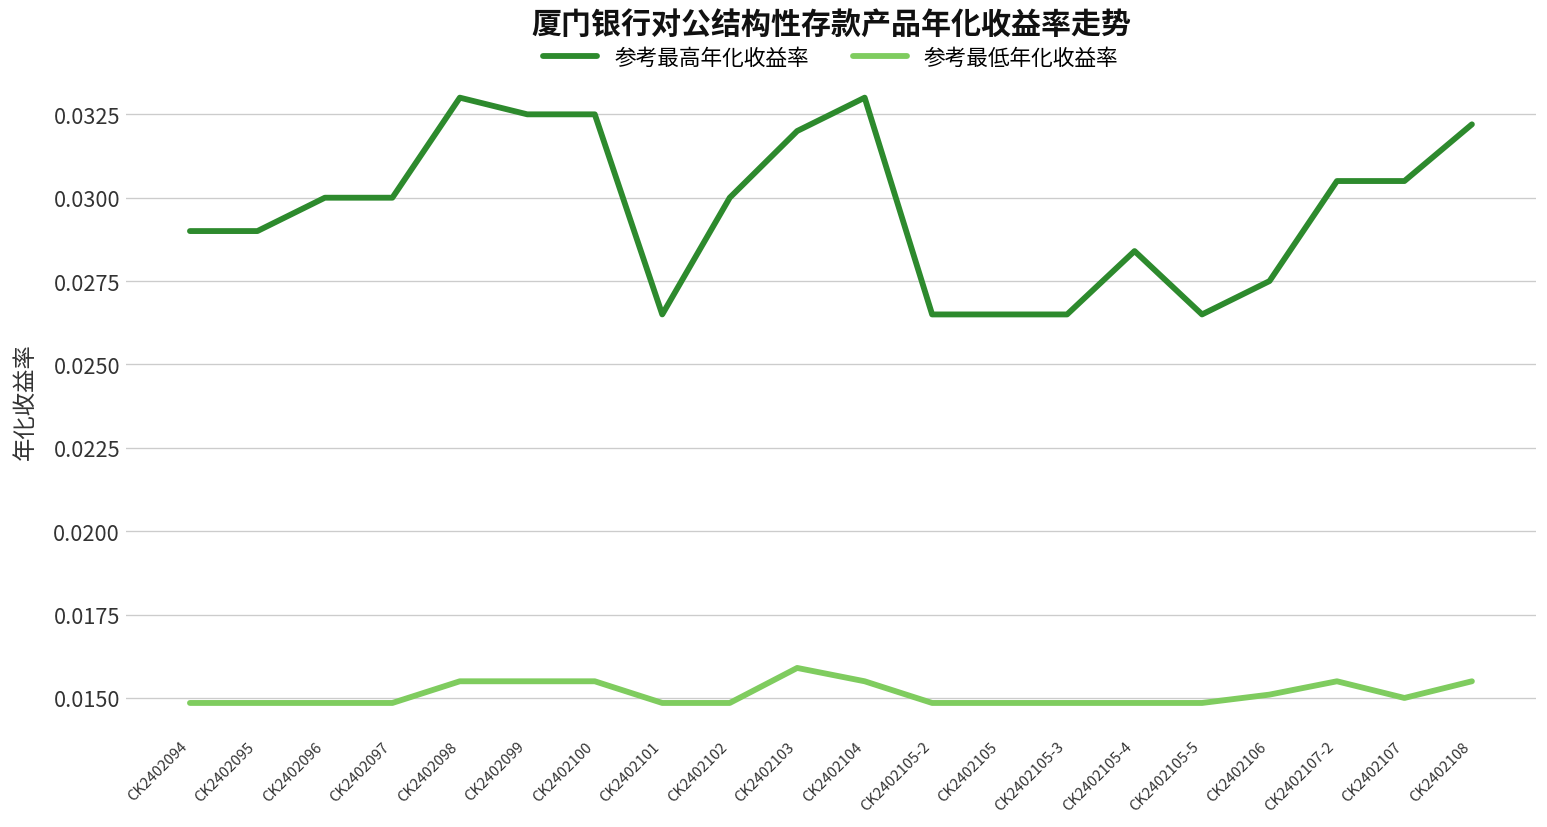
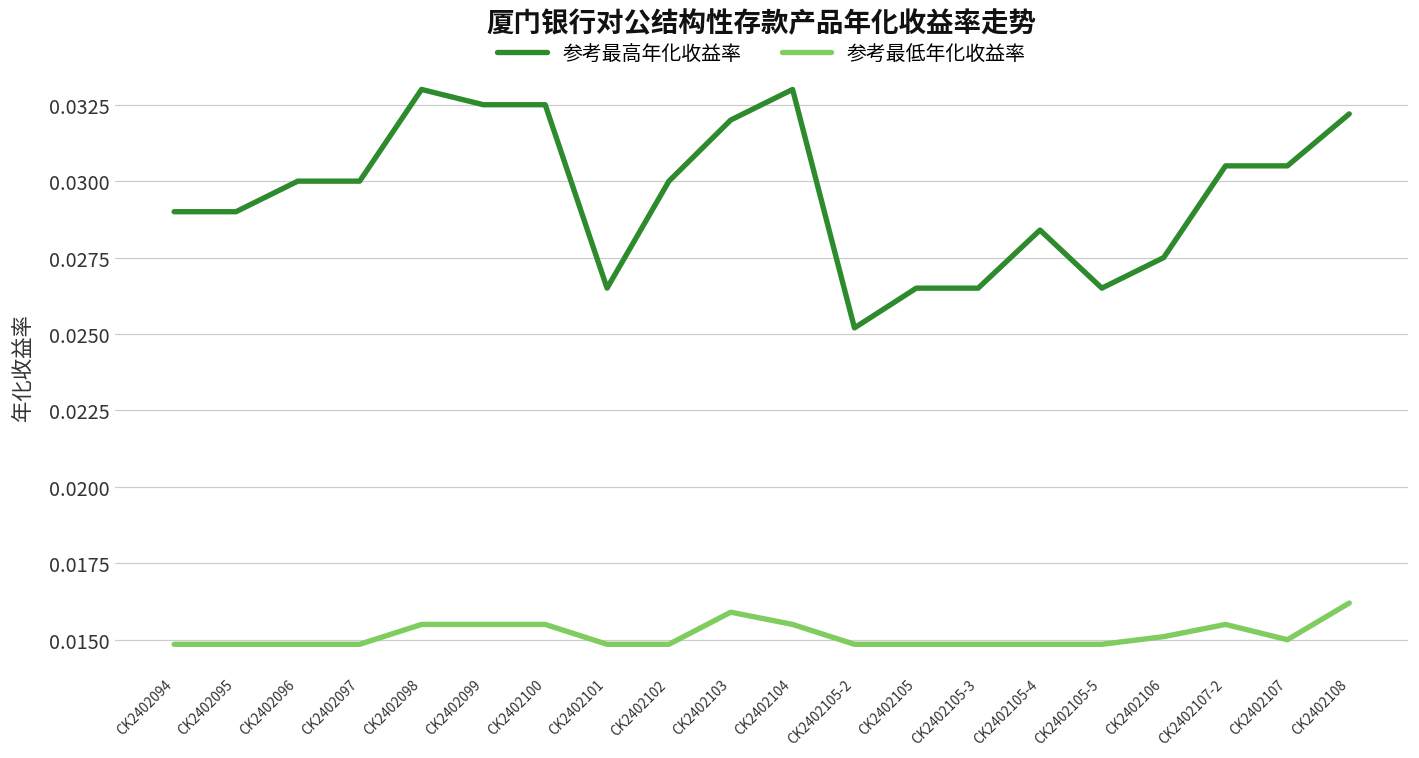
参考最高年化收益率, CK2402105-2: 0.0265 -> 0.0252
参考最低年化收益率, CK2402108: 0.0155 -> 0.0162
